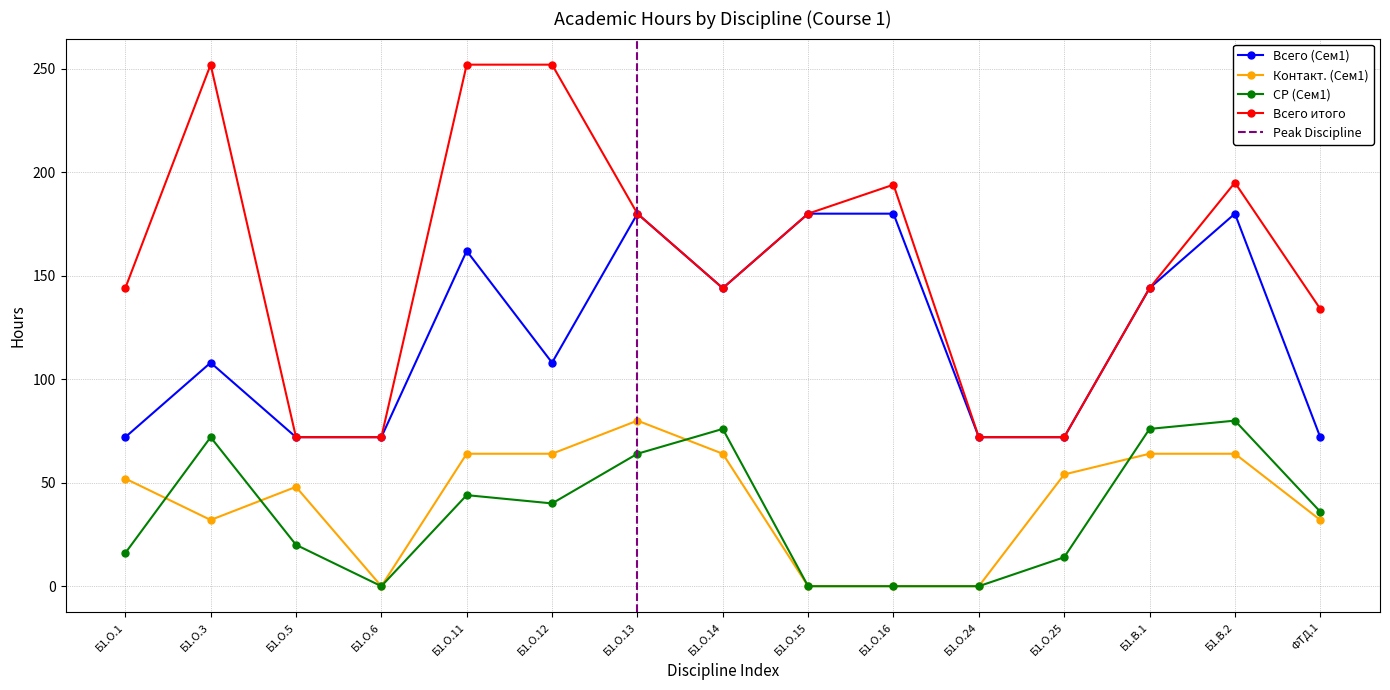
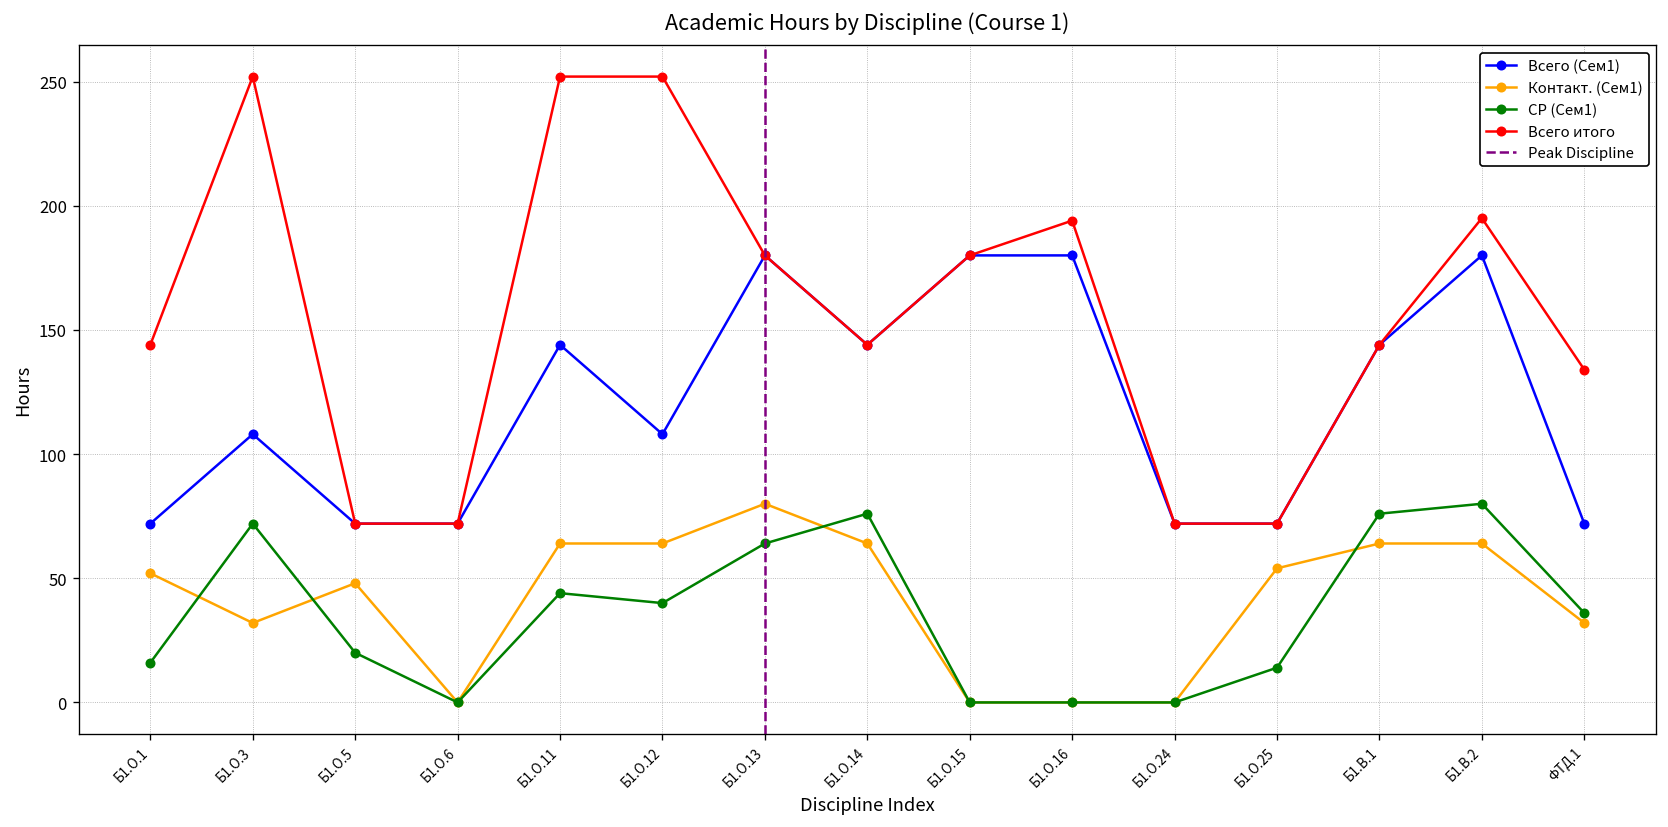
Всего (Сем1), Б1.О.11: 162 -> 144
